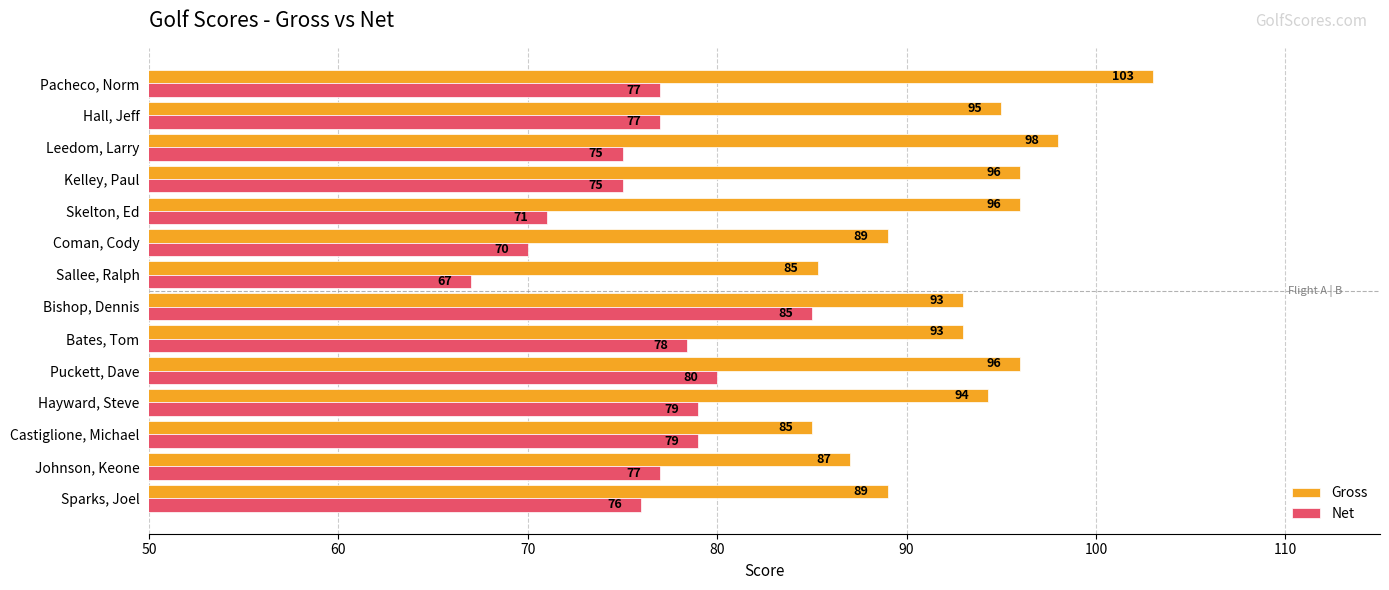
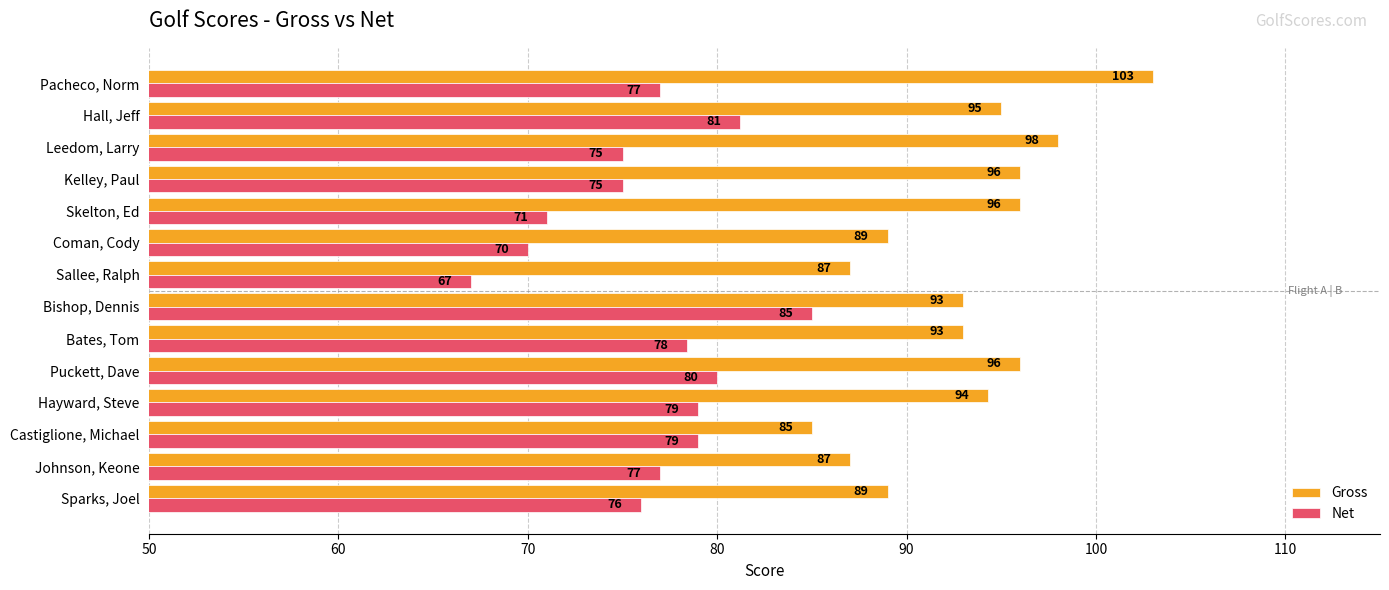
Net, Hall, Jeff: 77 -> 81
Gross, Sallee, Ralph: 85 -> 87
